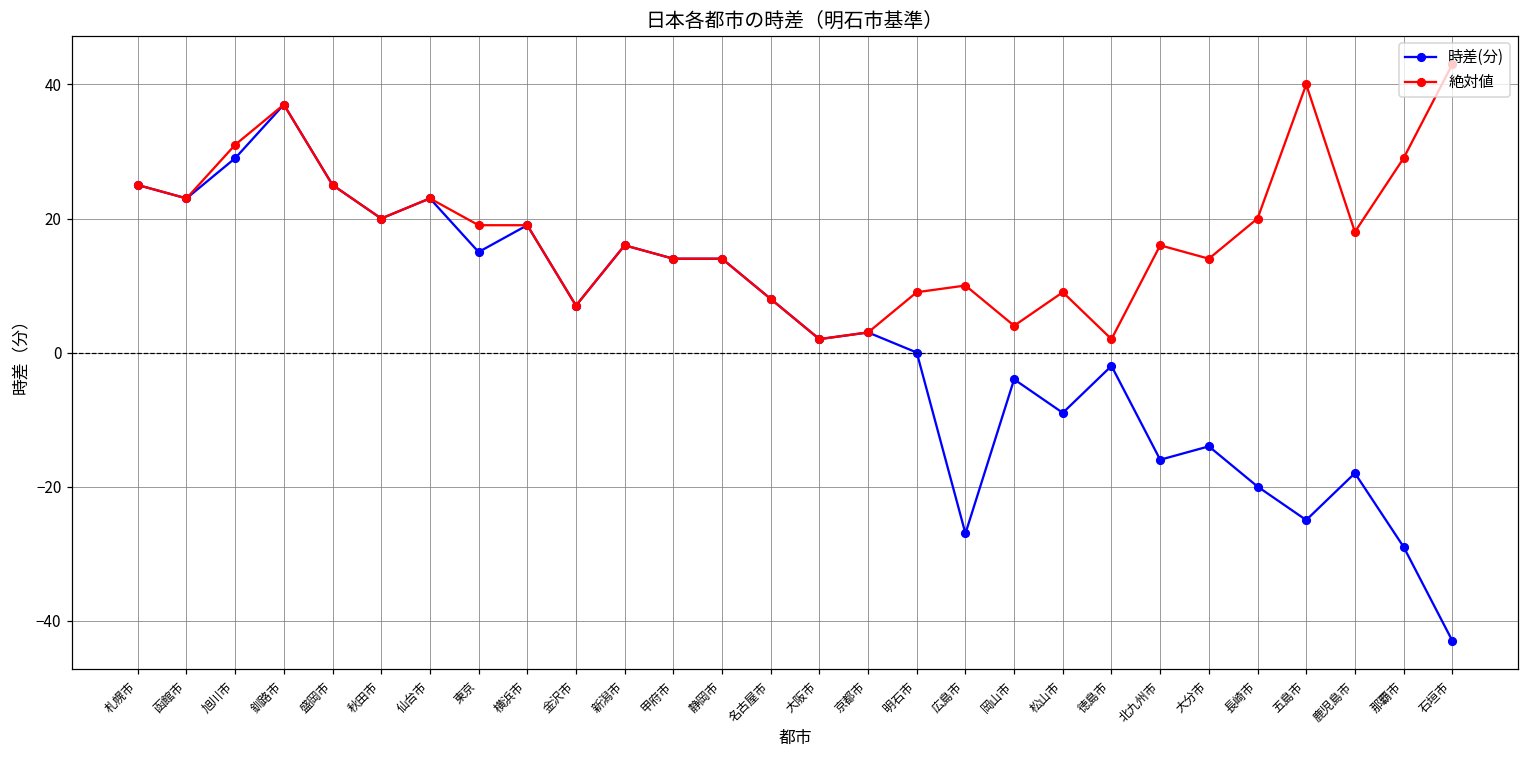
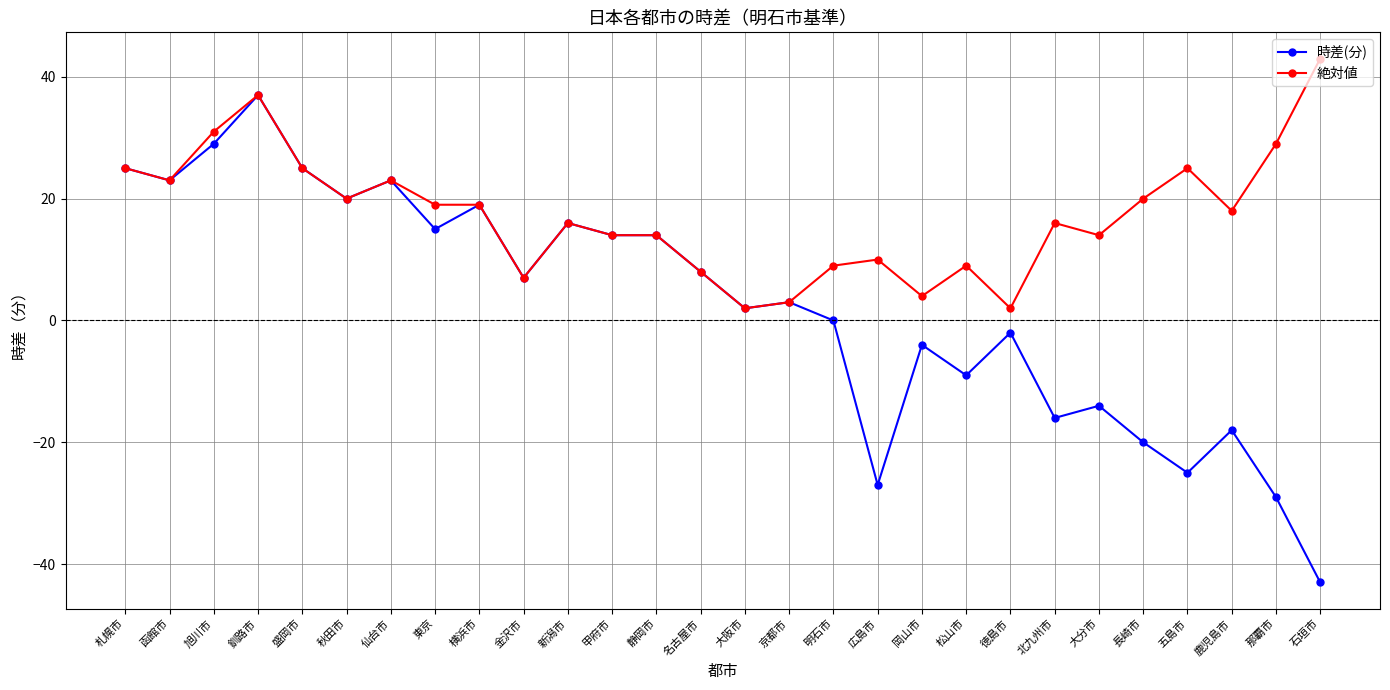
絶対値, 五島市: 40 -> 25
